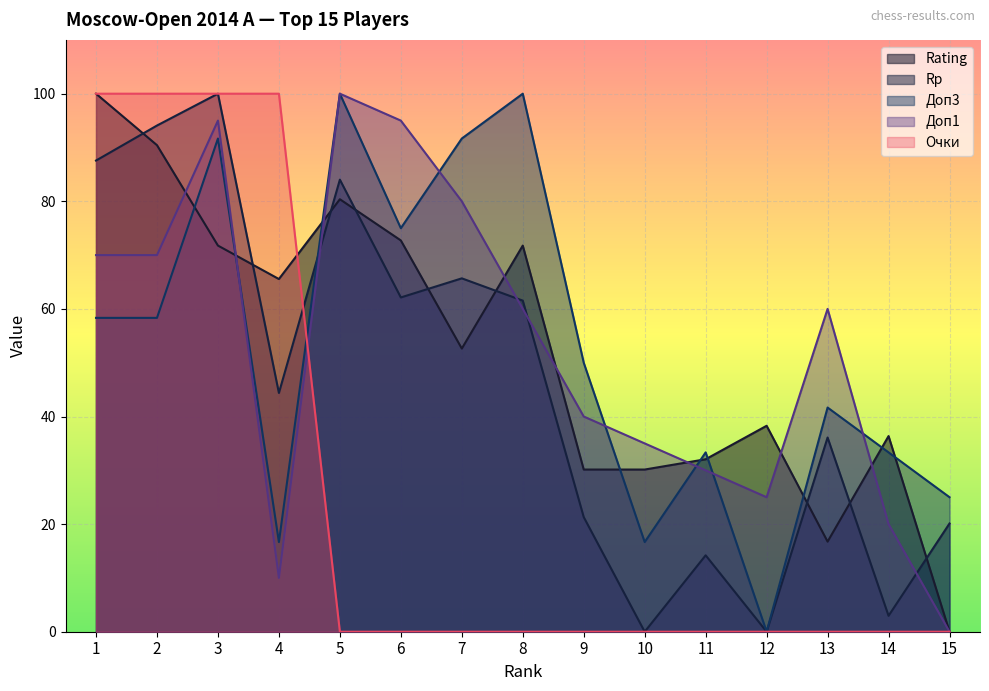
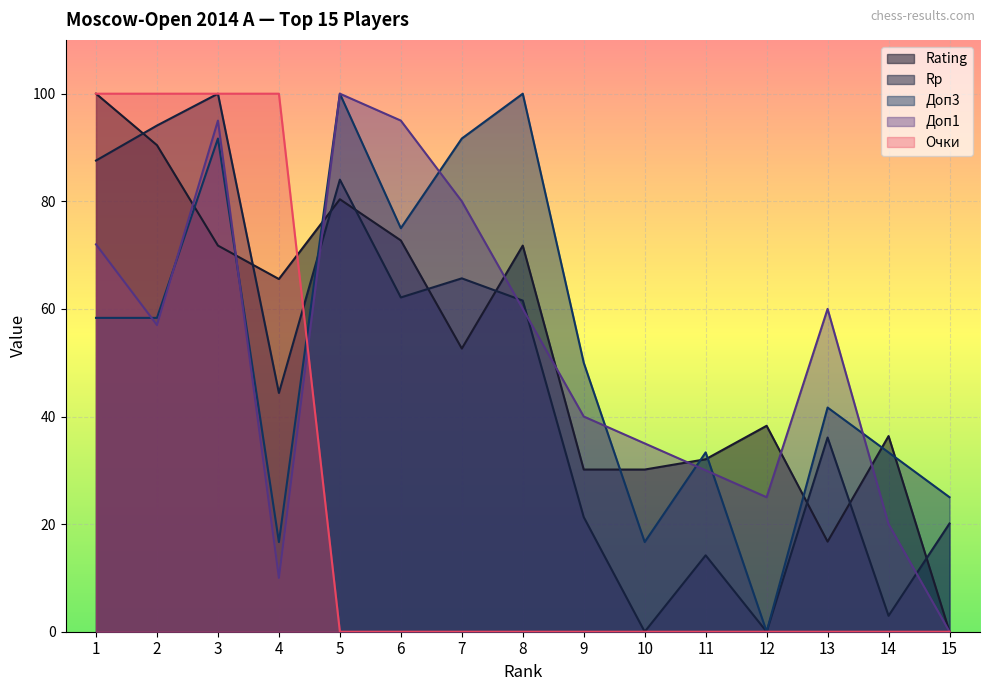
Доп1, 1: 70 -> 72
Доп1, 2: 70 -> 57
